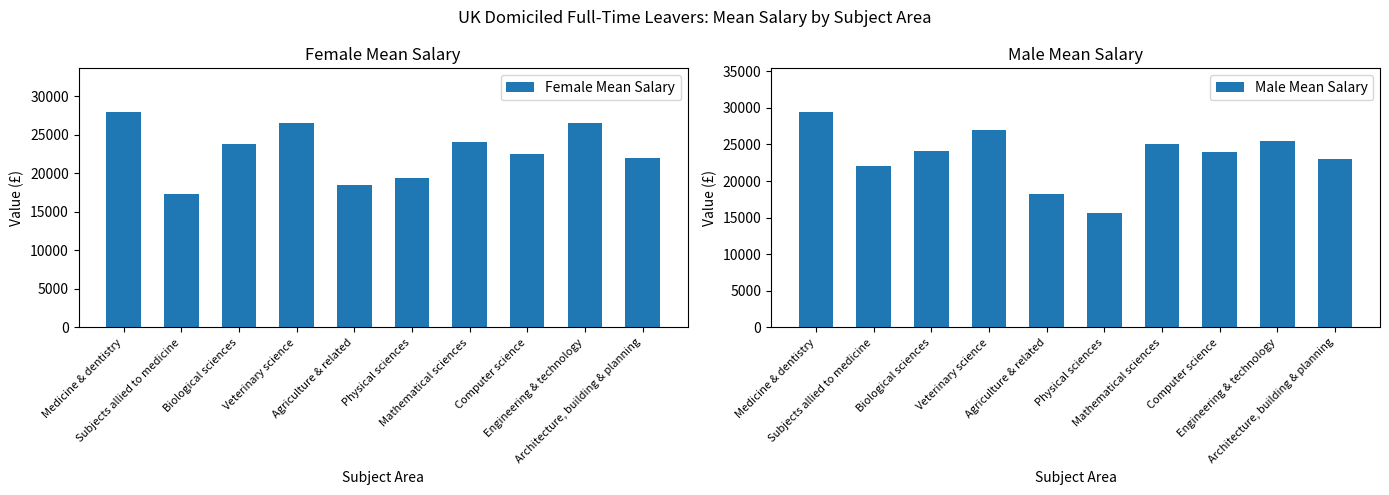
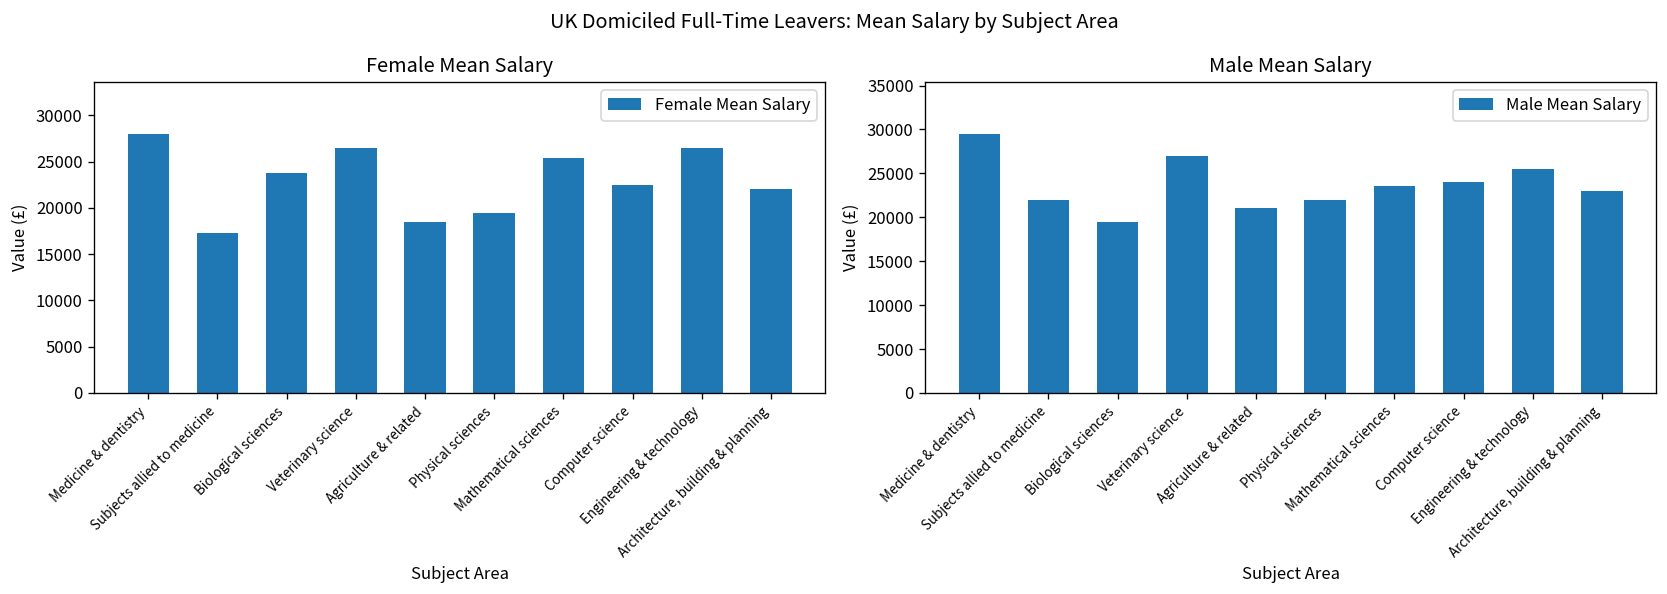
Female Mean Salary, Mathematical sciences: 24000 -> 25000
Male Mean Salary, Biological sciences: 24000 -> 20000
Male Mean Salary, Agriculture & related: 18000 -> 21000
Male Mean Salary, Physical sciences: 16000 -> 22000
Male Mean Salary, Mathematical sciences: 25000 -> 24000
